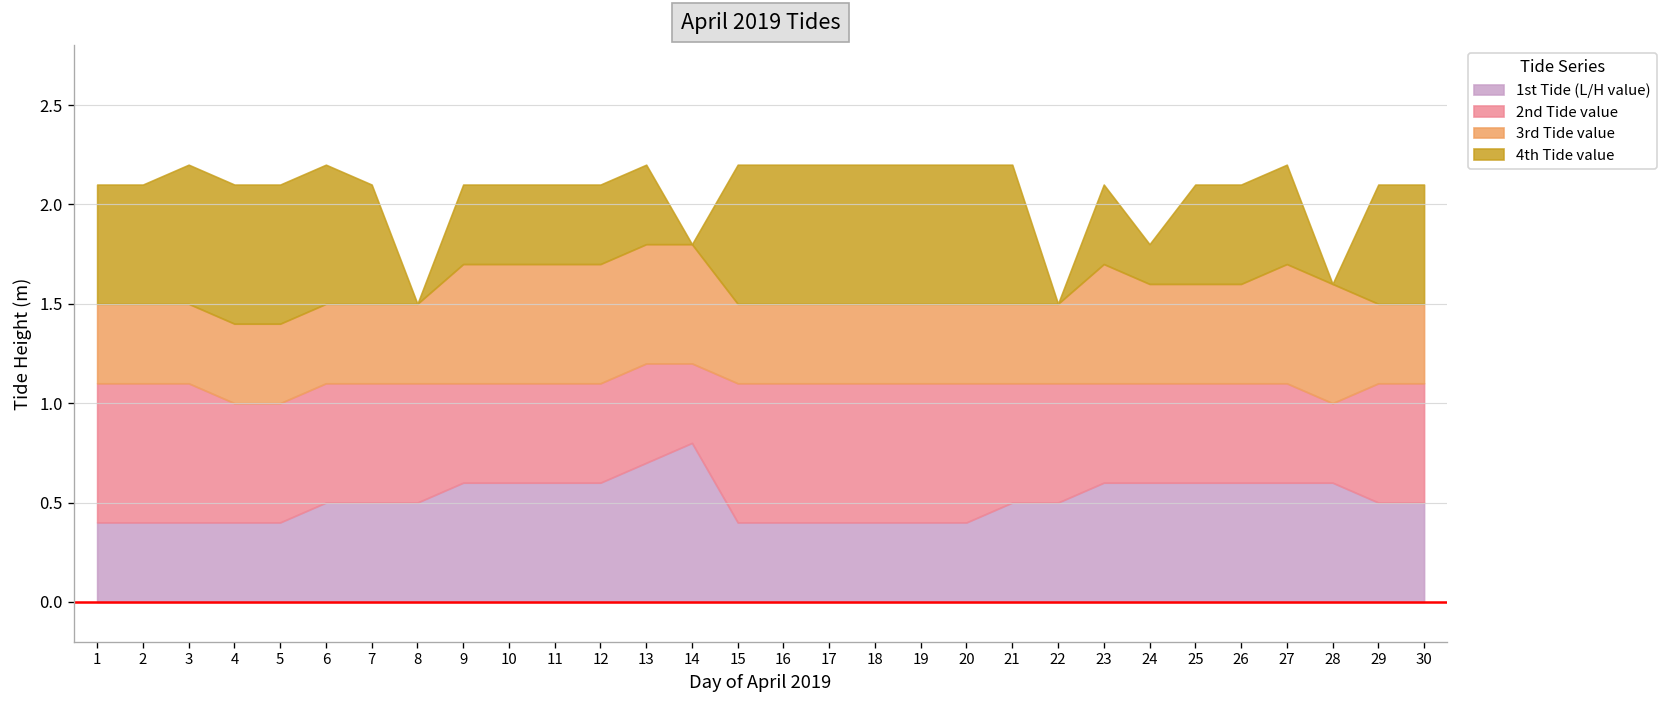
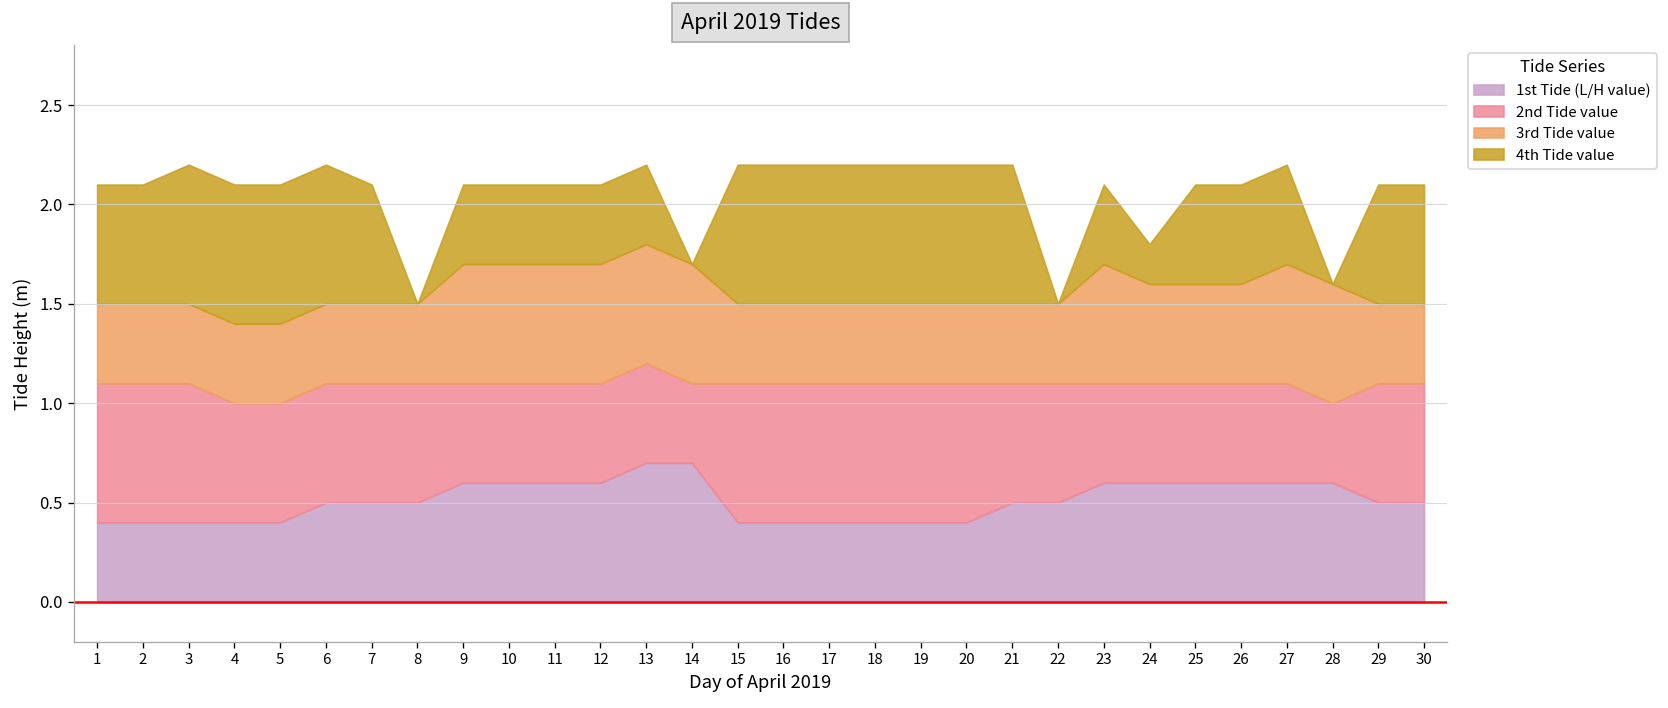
1st Tide (L/H value), 14: 0.8 -> 0.7
